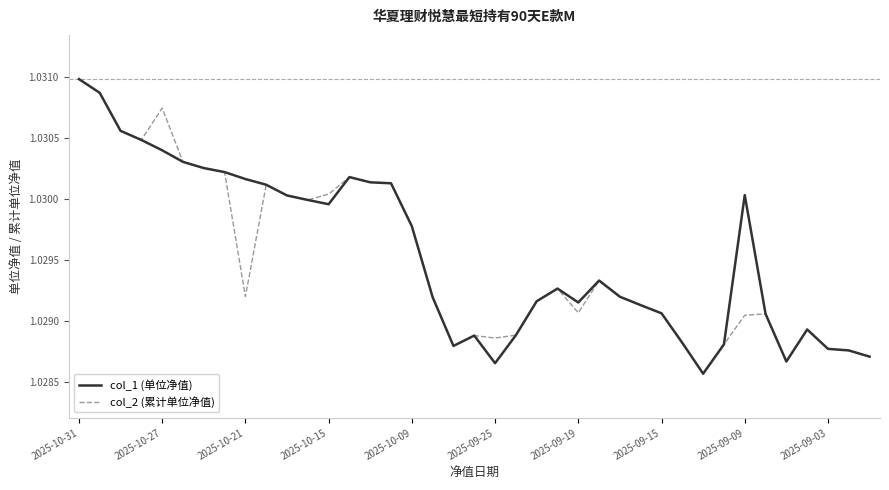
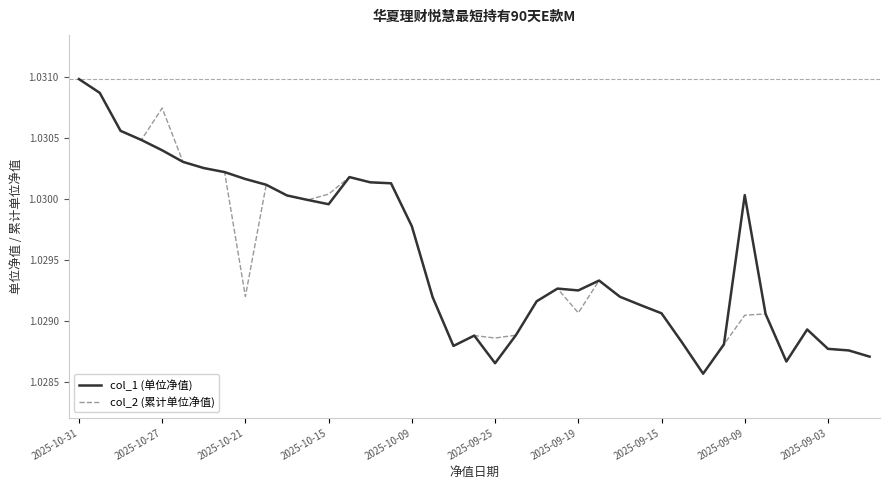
col_1 (单位净值), 2025-09-19: 1.02915 -> 1.02925
